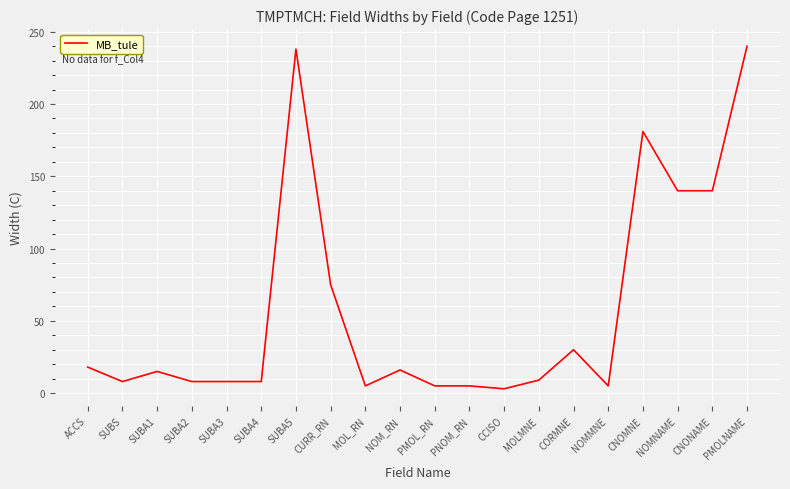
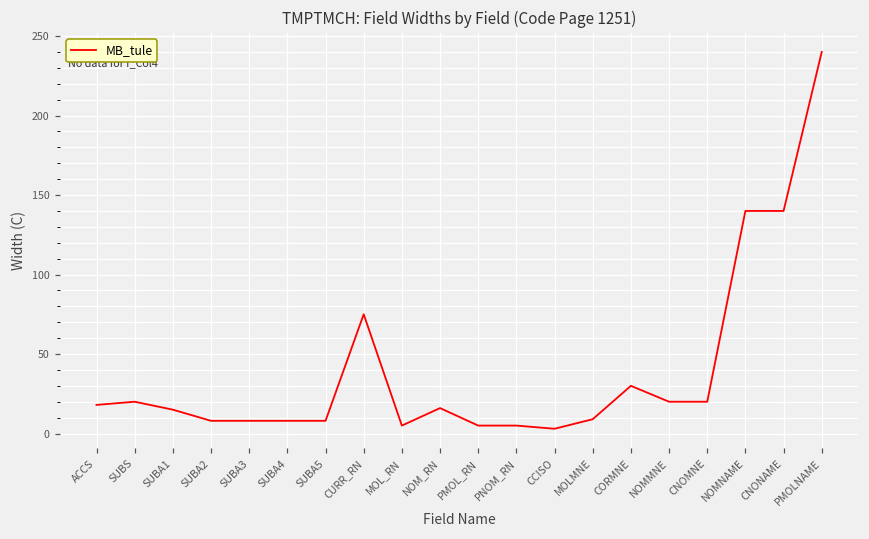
SUBS: 8 -> 20
SUBA5: 238 -> 8
NOMMNE: 5 -> 20
CNOMNE: 181 -> 20
